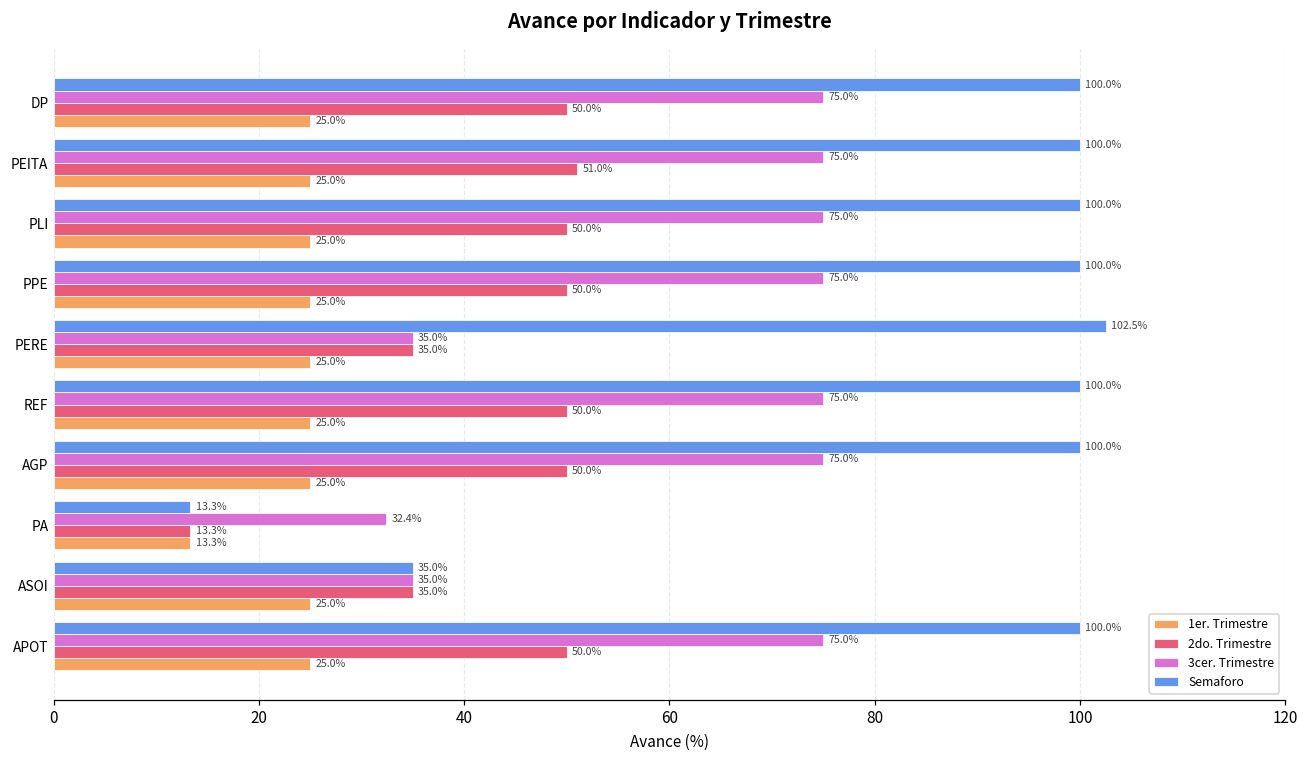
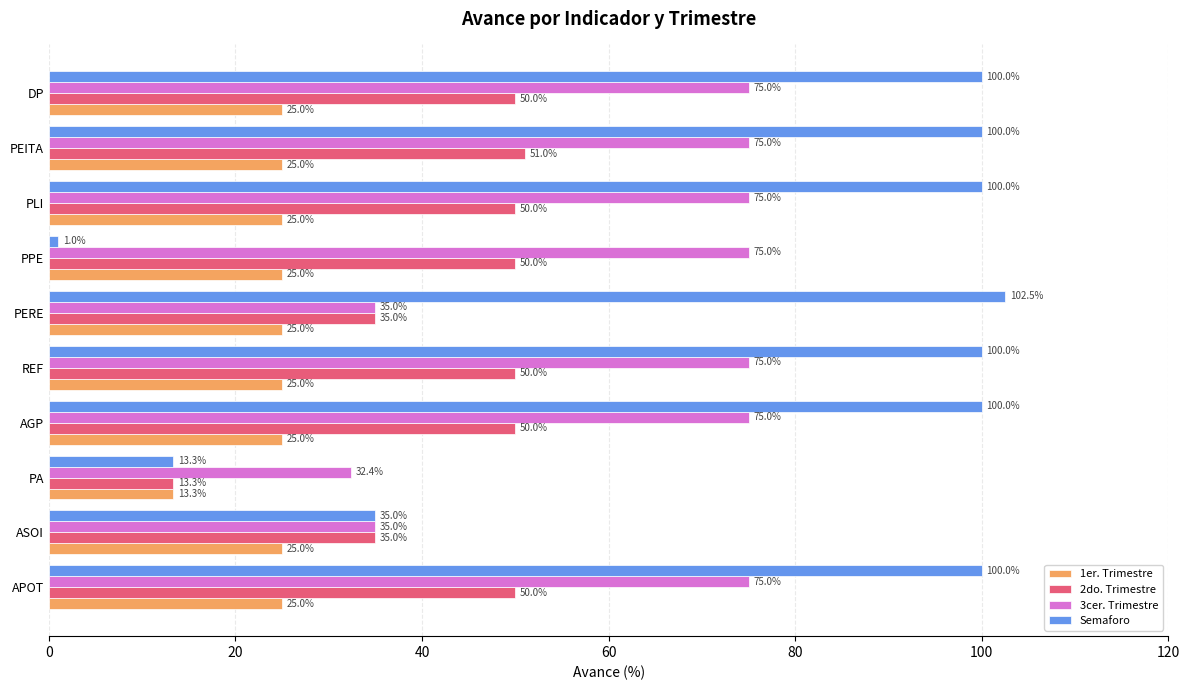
Semaforo, PPE: 100.0% -> 1.0%
